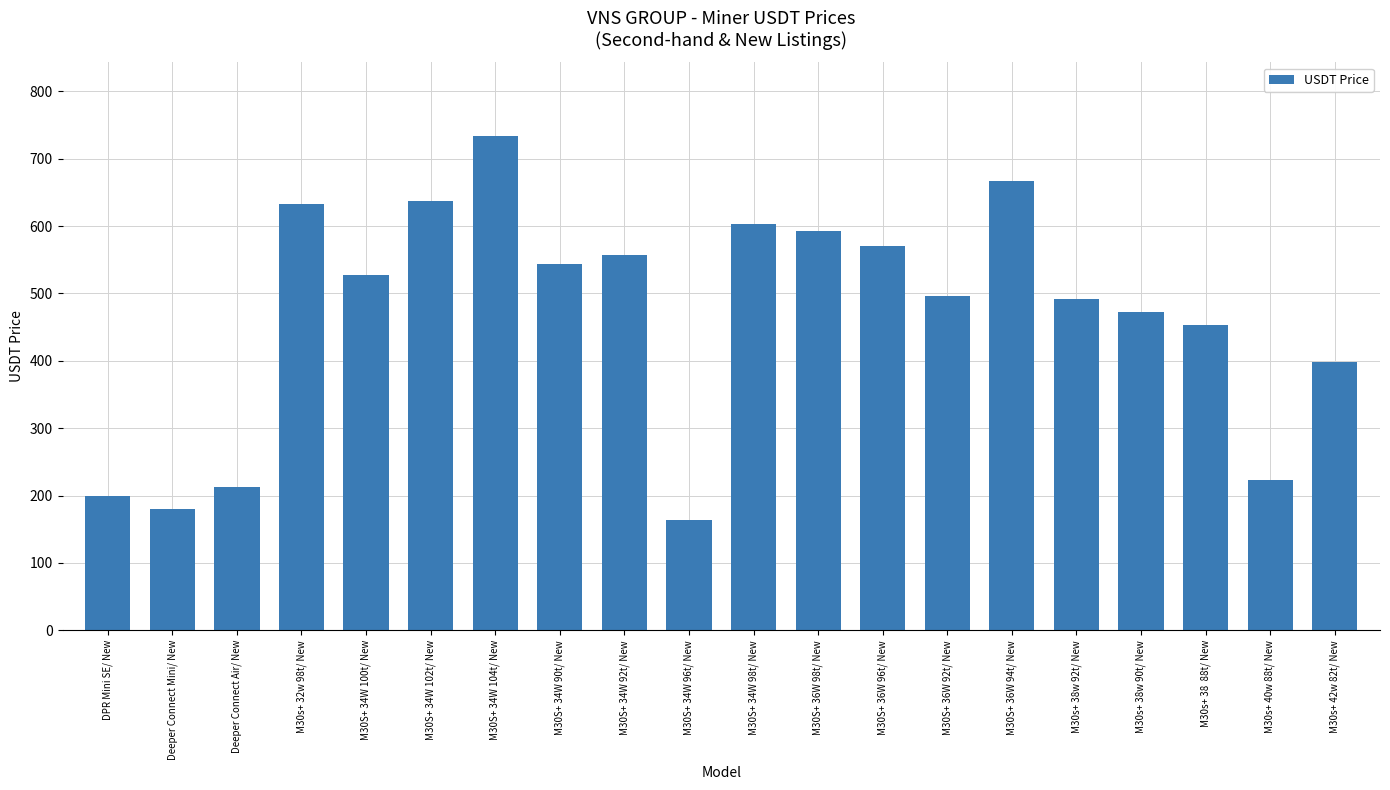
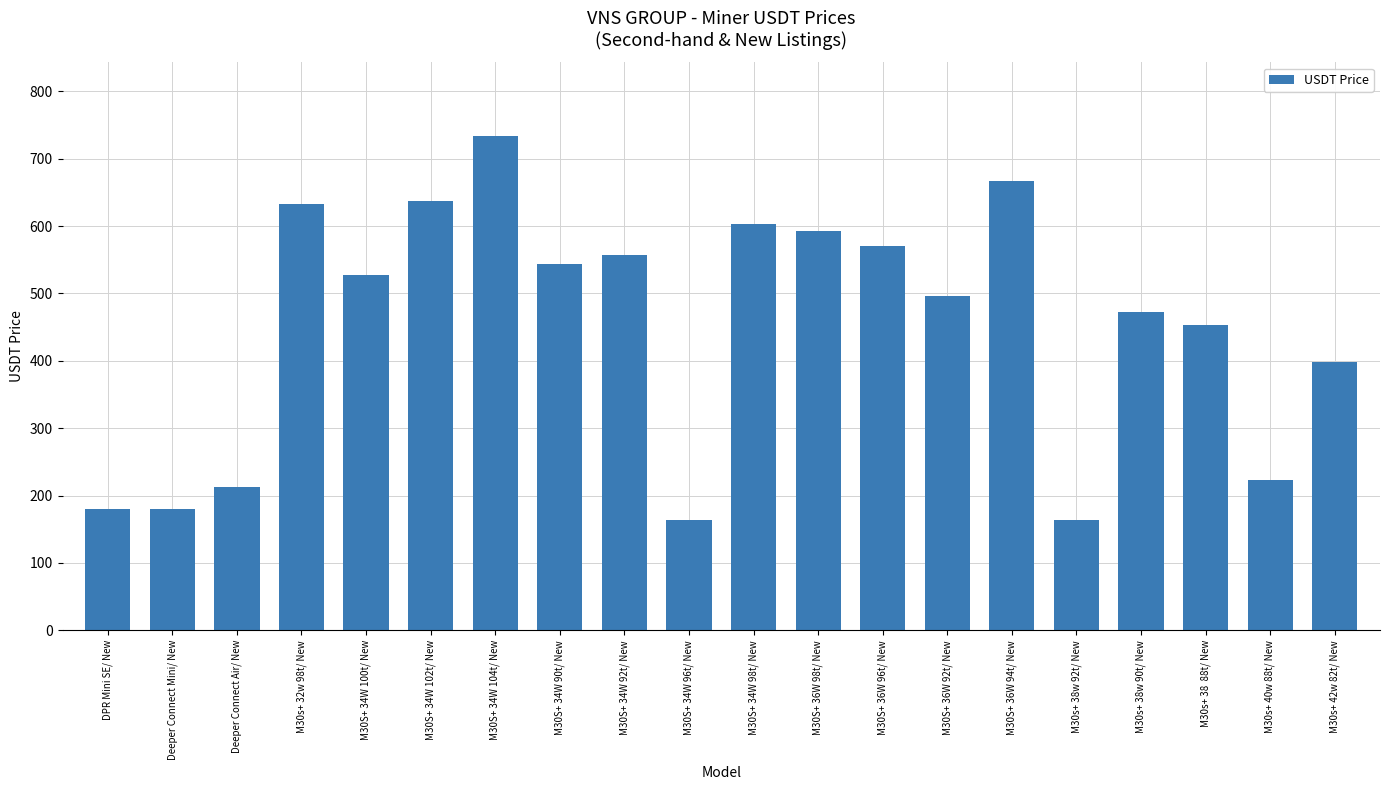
DPR Mini SE/ New: 200 -> 180
M30s+ 38w 92t/ New: 490 -> 160
